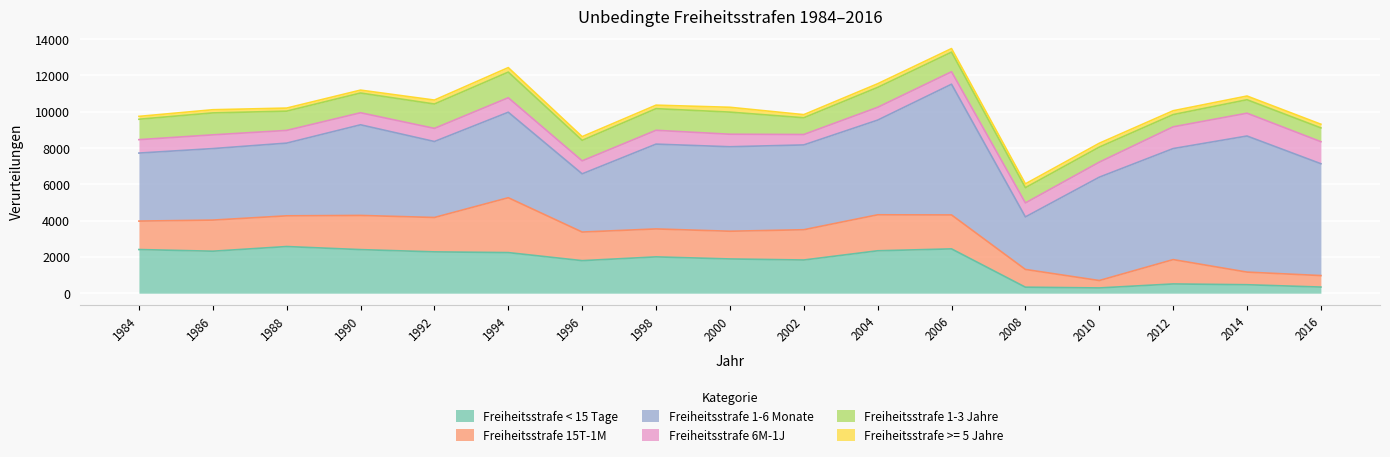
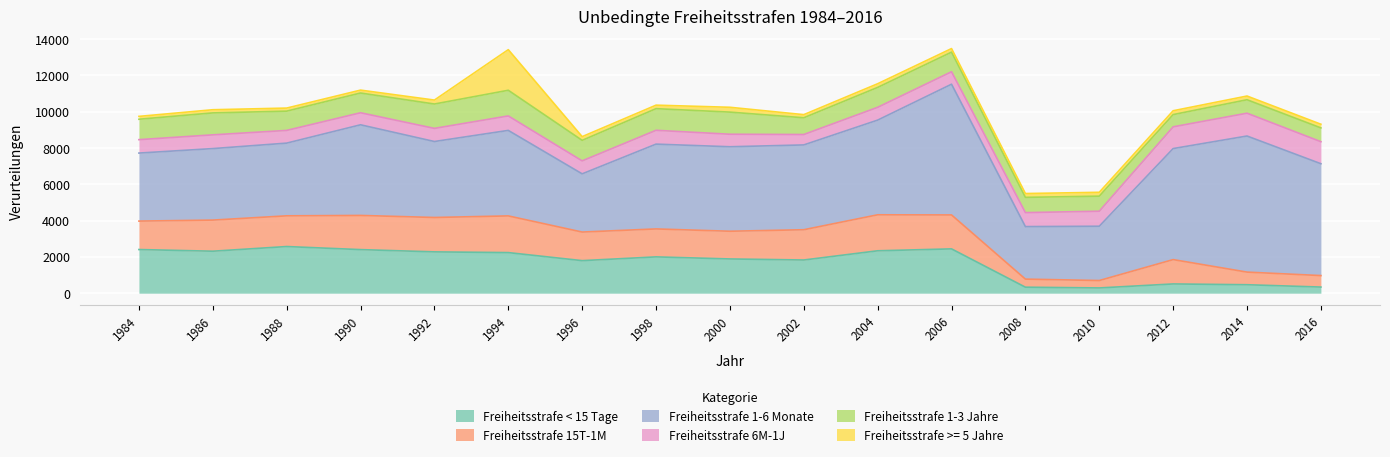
Freiheitsstrafe 15T-1M, 1994: 3000 -> 2000
Freiheitsstrafe >= 5 Jahre, 1994: 200 -> 2200
Freiheitsstrafe 15T-1M, 2008: 1000 -> 400
Freiheitsstrafe 1-6 Monate, 2010: 5700 -> 3000
